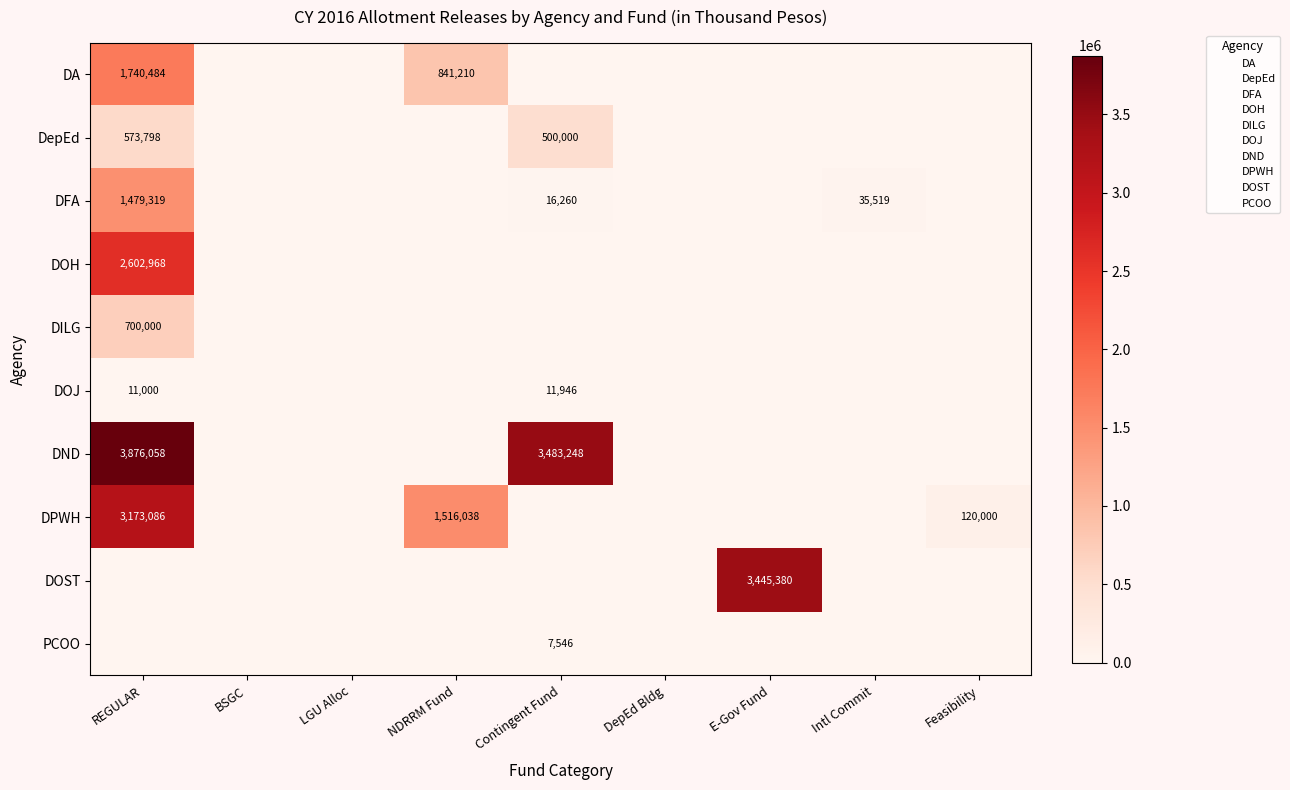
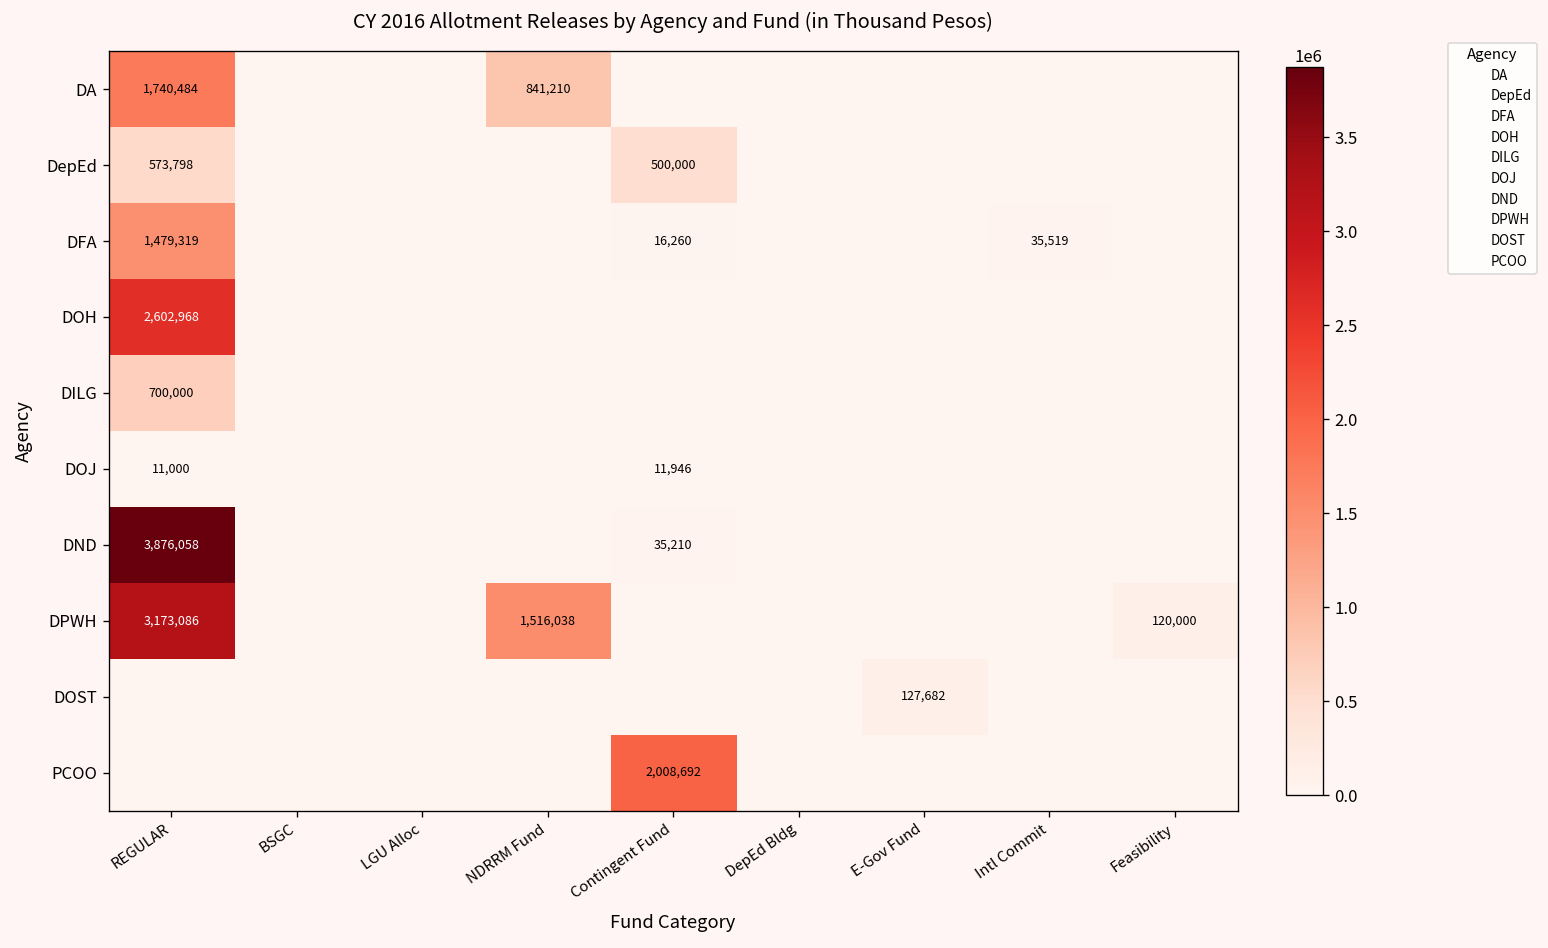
DND, Contingent Fund: 3,483,248 -> 35,210
DOST, E-Gov Fund: 3,445,380 -> 127,682
PCOO, Contingent Fund: 7,546 -> 2,008,692
